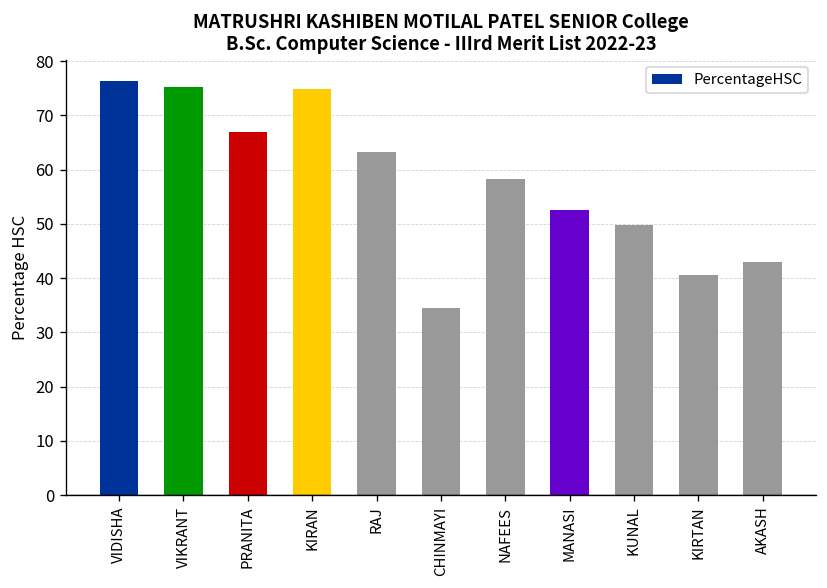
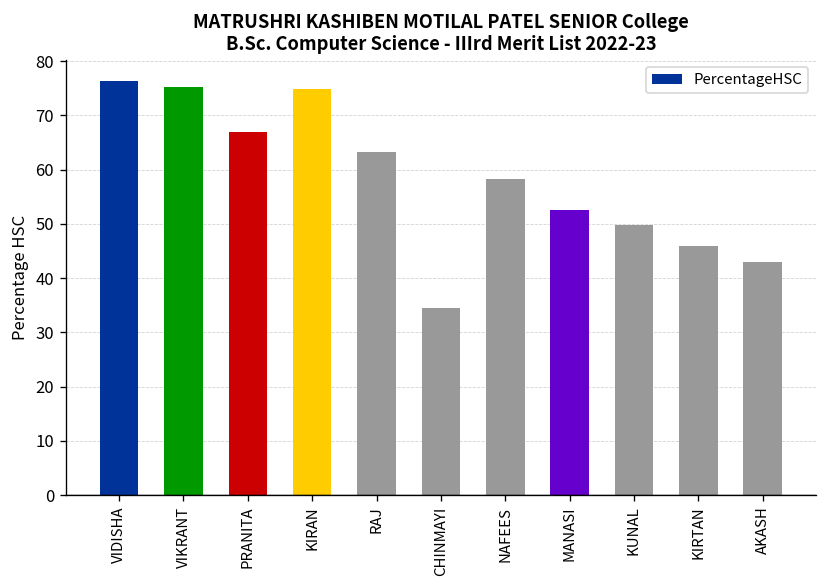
KIRTAN: 41 -> 46
